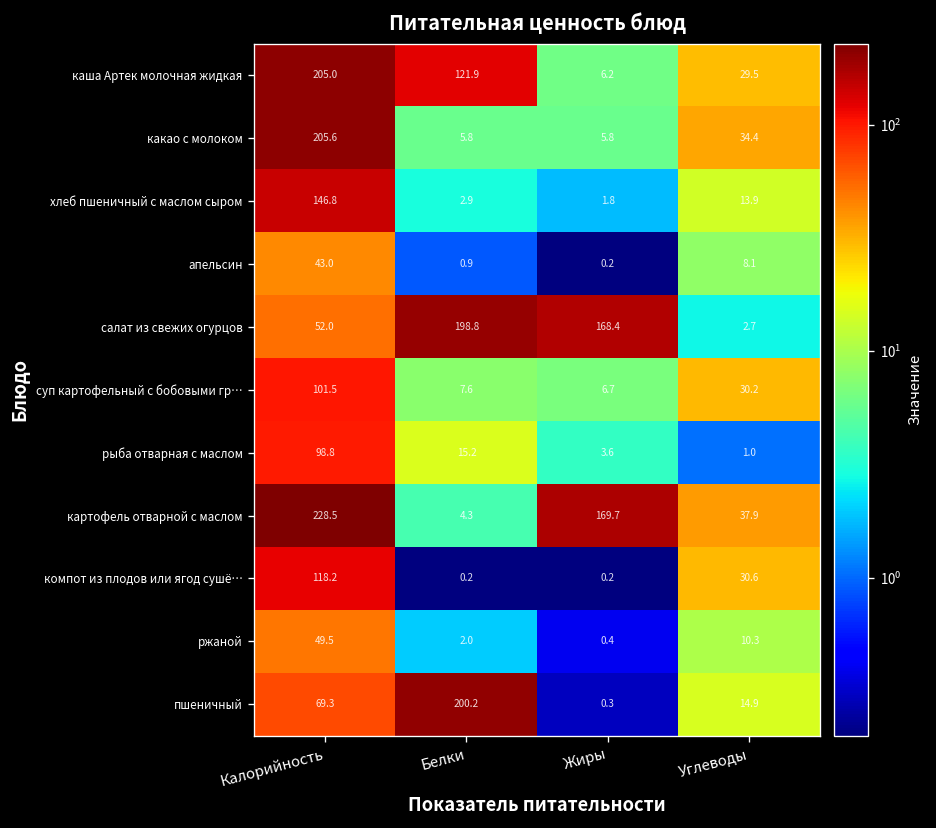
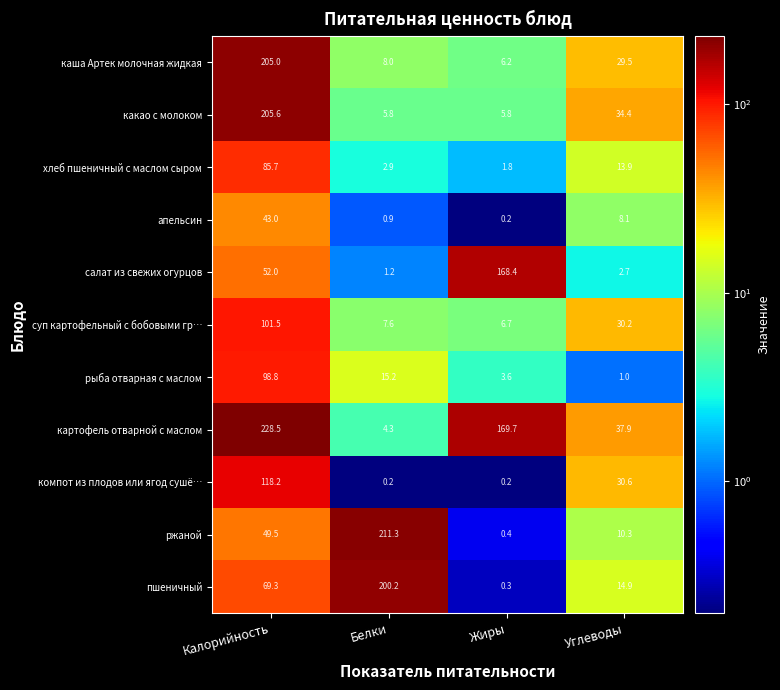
каша Артек молочная жидкая, Белки: 121.9 -> 8.0
хлеб пшеничный с маслом сыром, Калорийность: 146.8 -> 85.7
салат из свежих огурцов, Белки: 198.8 -> 1.2
ржаной, Белки: 2.0 -> 211.3
